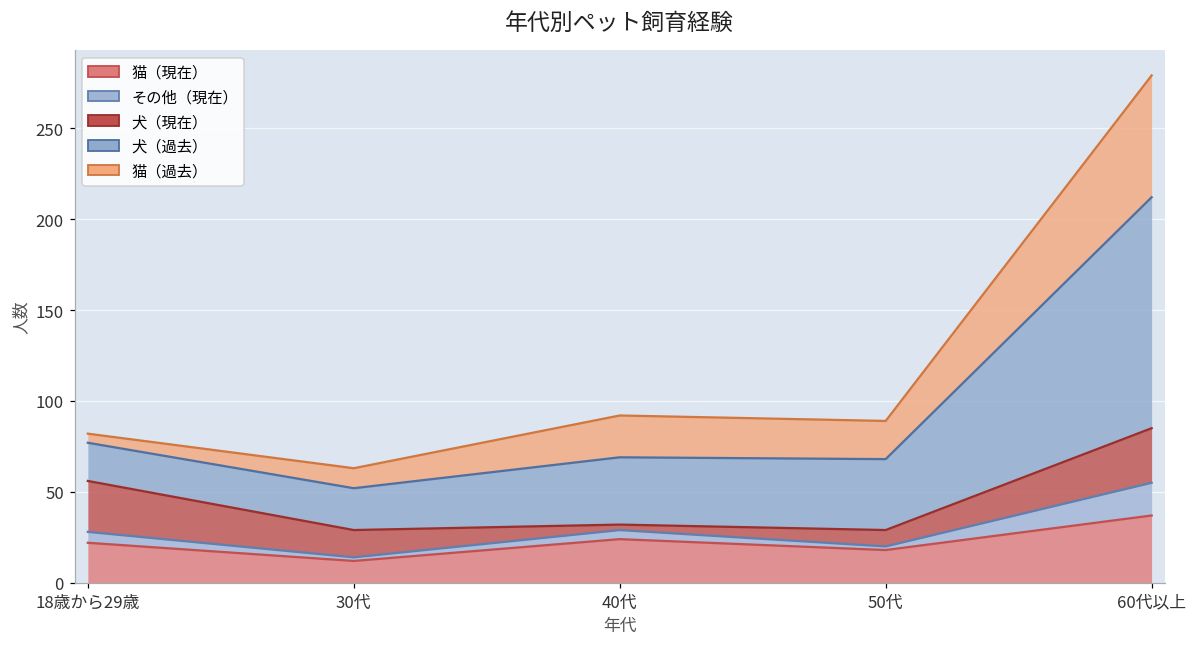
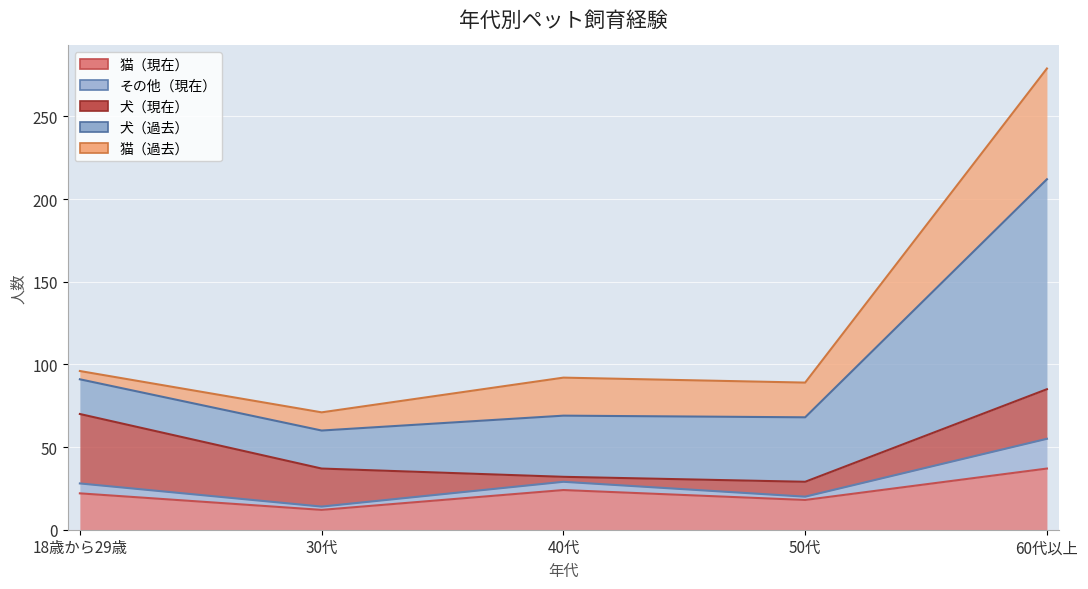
犬（現在）, 18歳から29歳: 28 -> 42
犬（現在）, 30代: 15 -> 23
